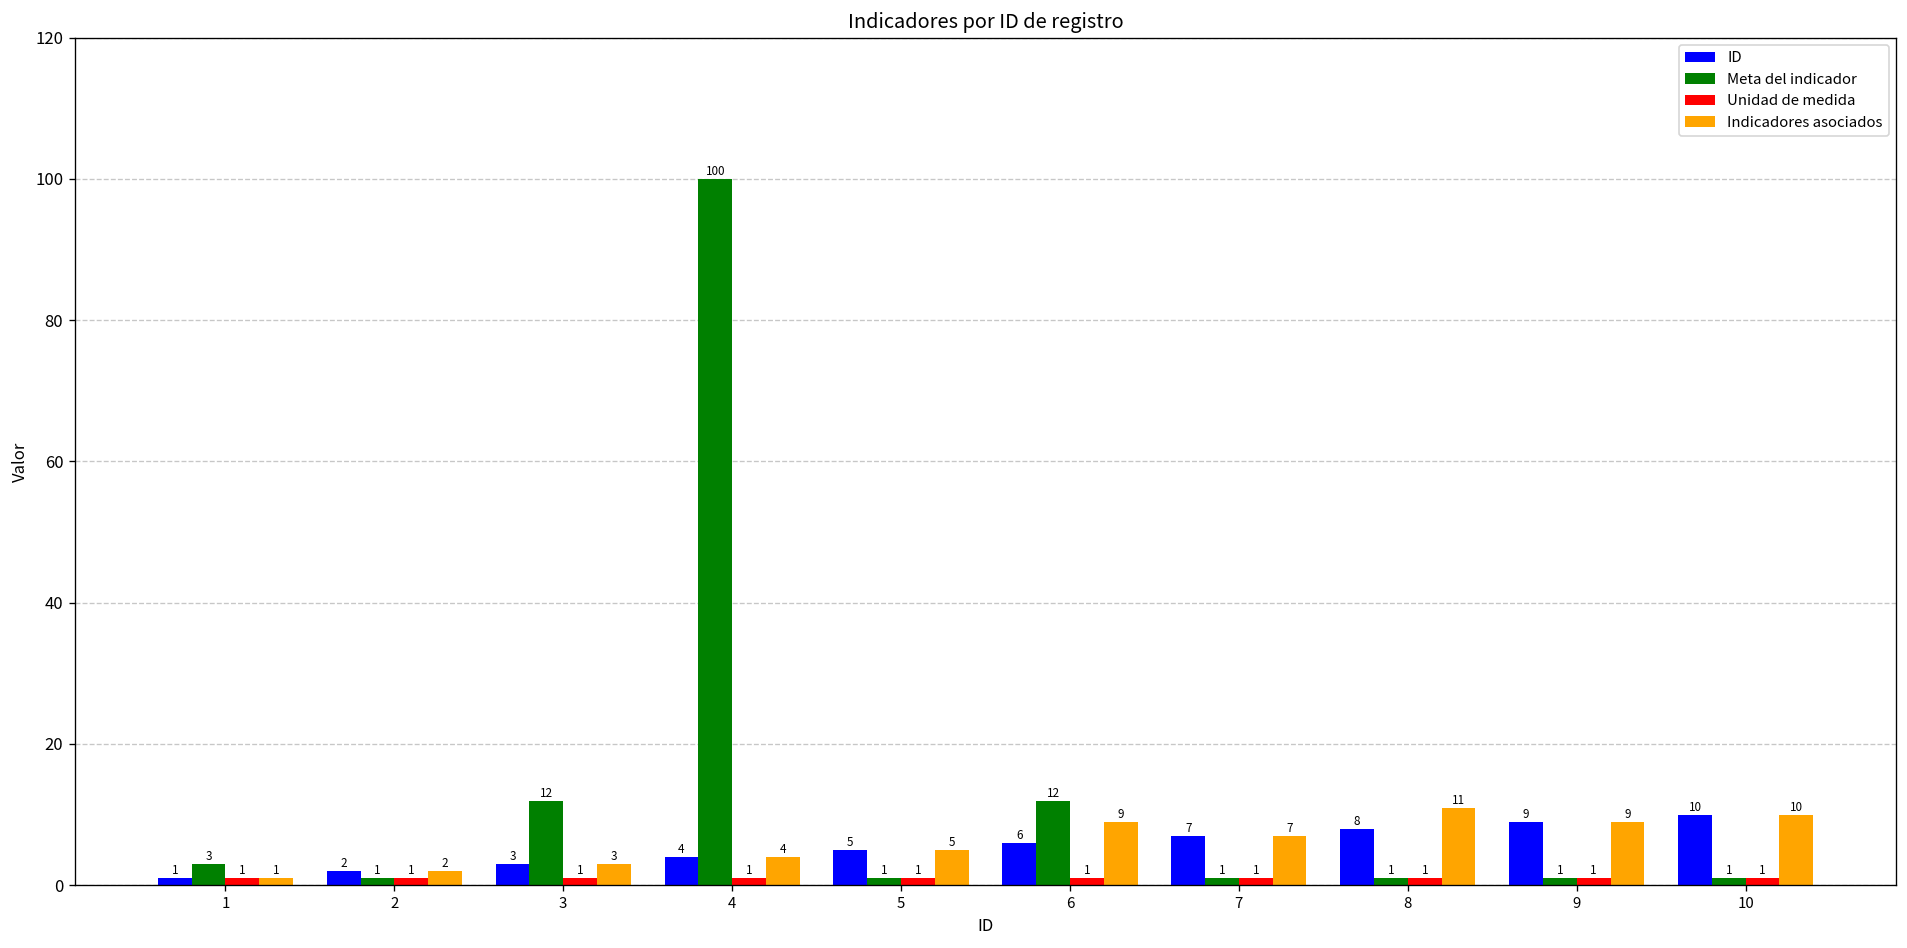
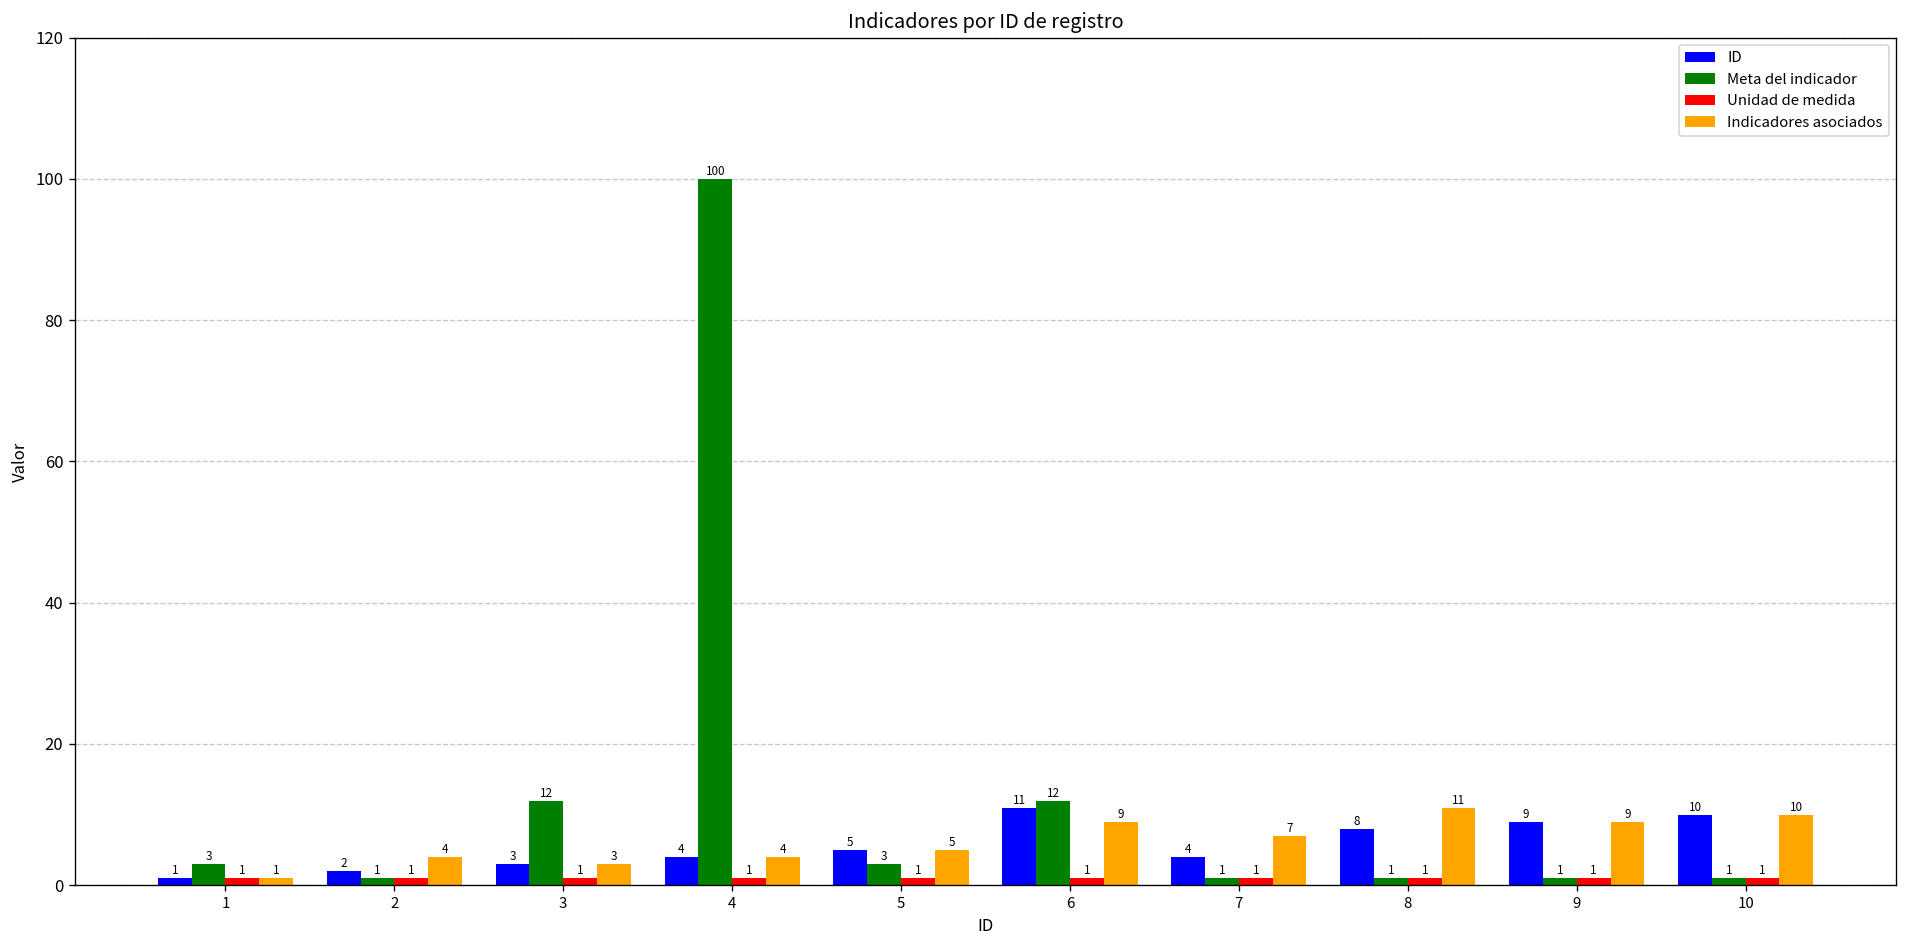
Indicadores asociados, 2: 2 -> 4
Meta del indicador, 5: 1 -> 3
ID, 6: 6 -> 11
ID, 7: 7 -> 4
